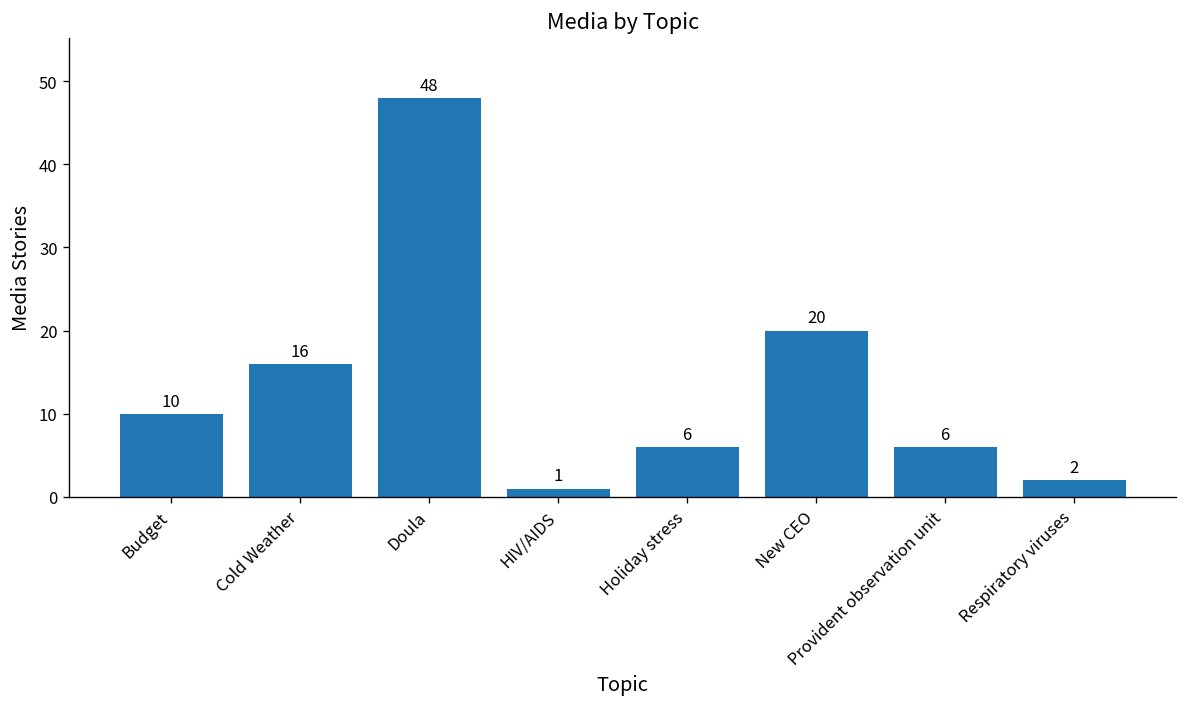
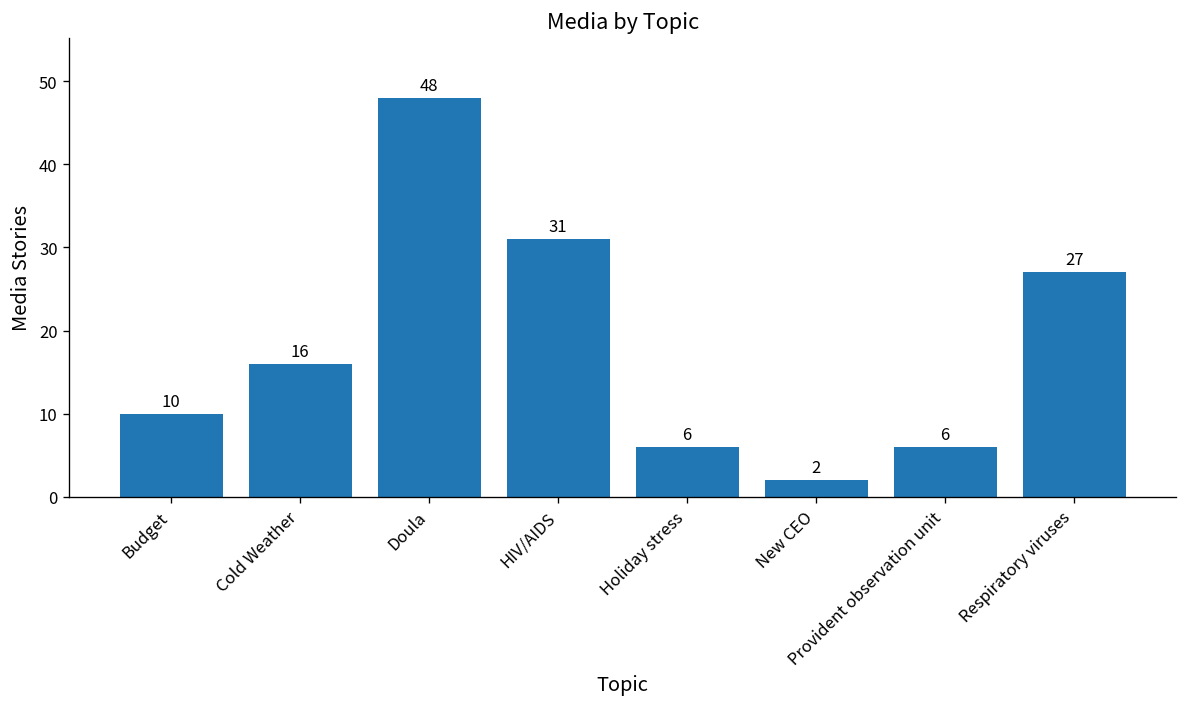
HIV/AIDS: 1 -> 31
New CEO: 20 -> 2
Respiratory viruses: 2 -> 27
